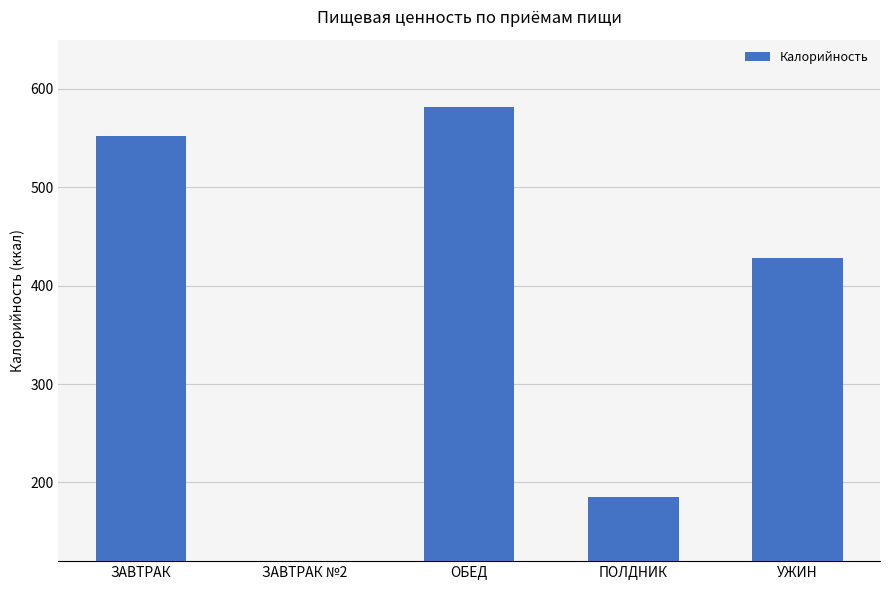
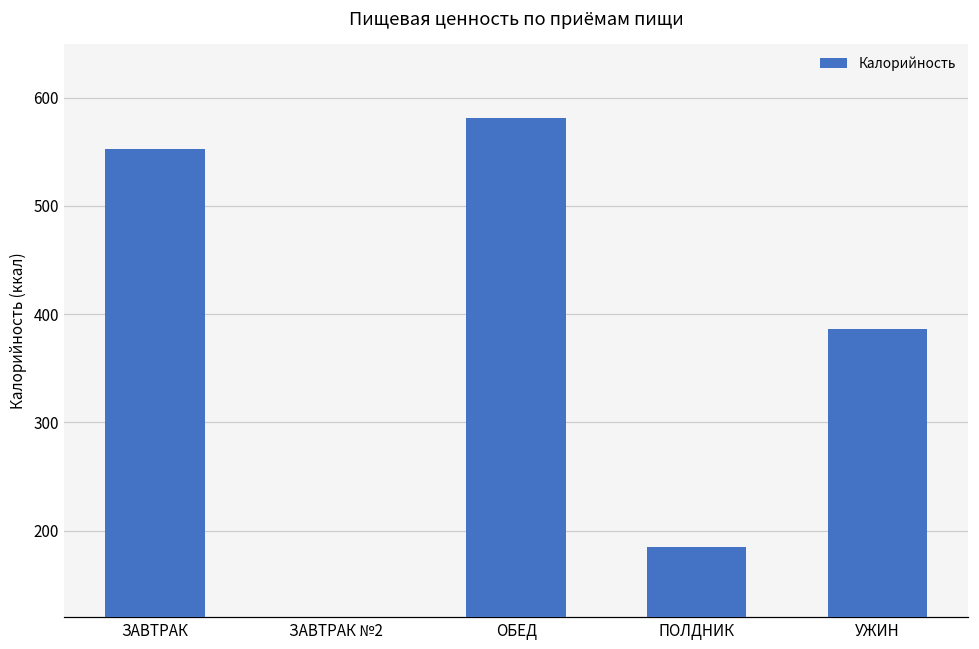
УЖИН: 430 -> 390
